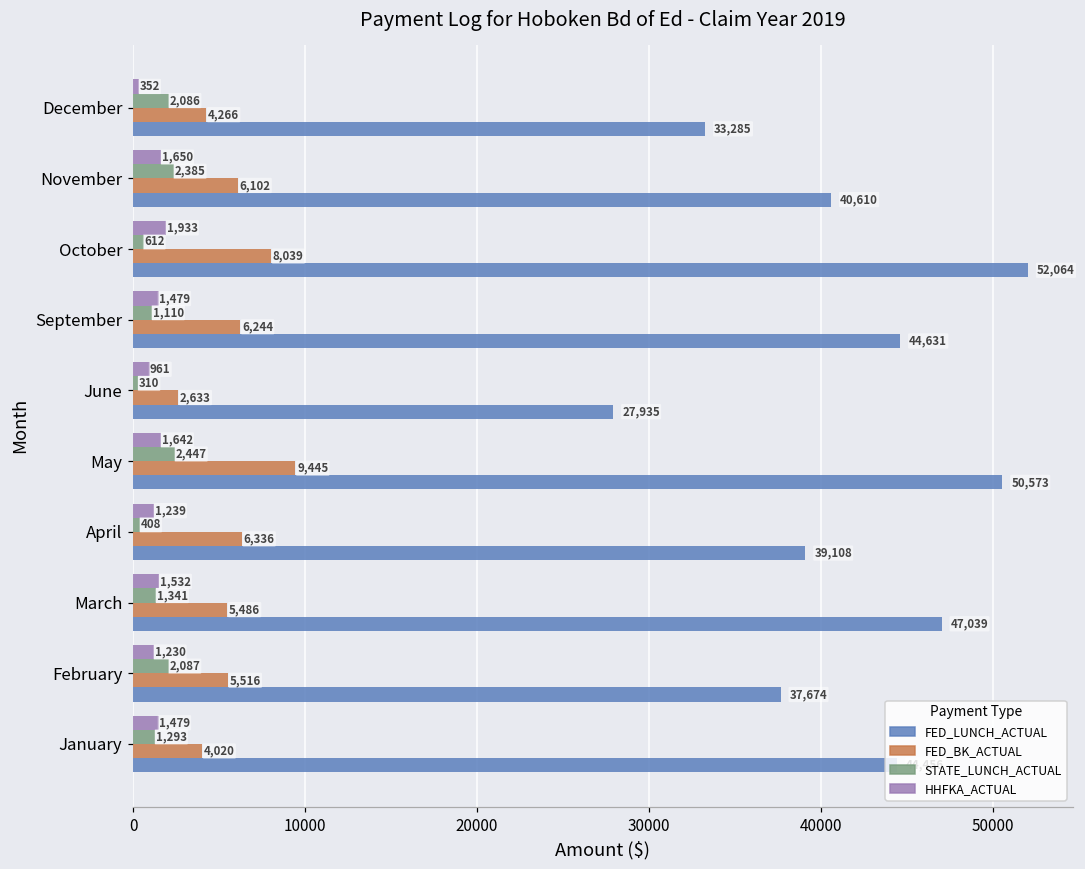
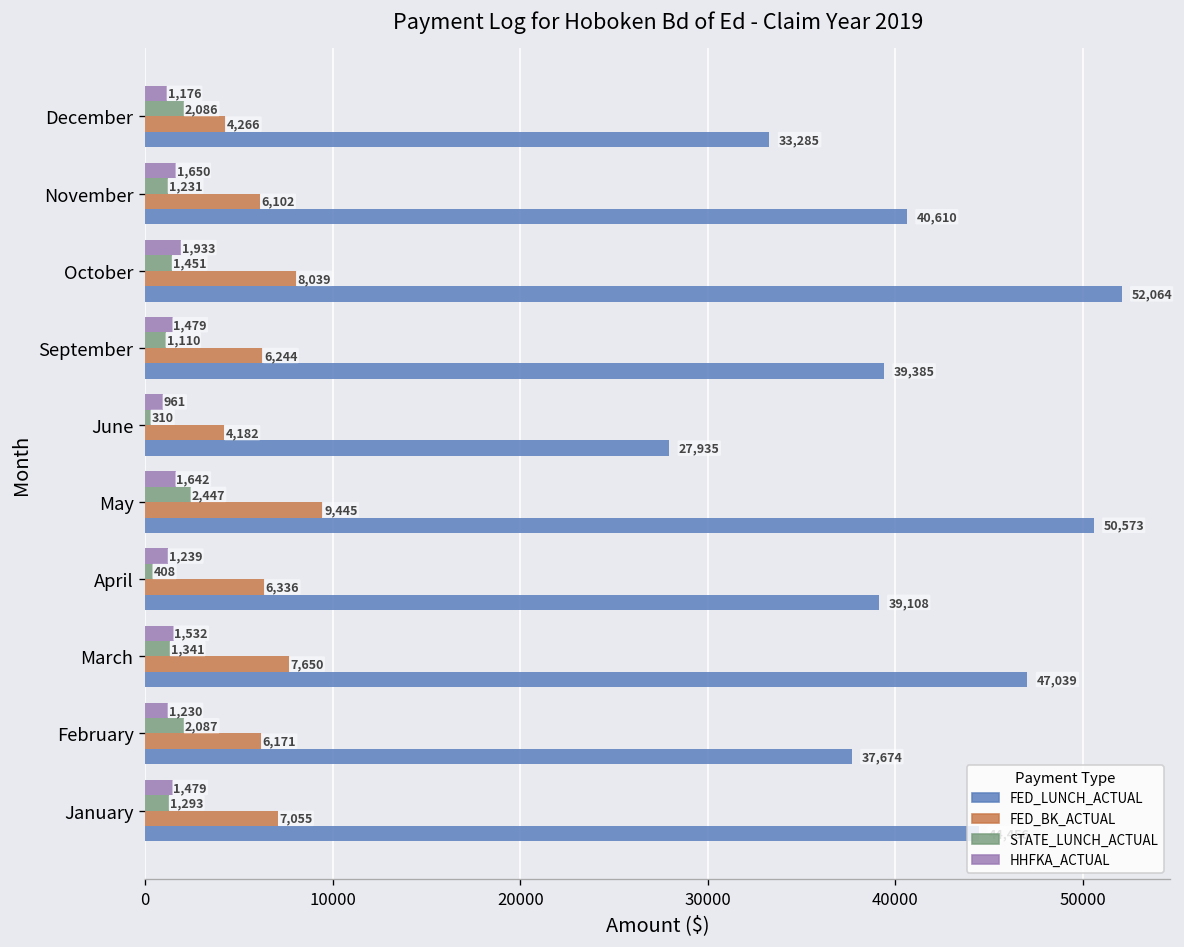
HHFKA_ACTUAL, December: 352 -> 1,176
STATE_LUNCH_ACTUAL, November: 2,385 -> 1,231
STATE_LUNCH_ACTUAL, October: 612 -> 1,451
FED_LUNCH_ACTUAL, September: 44,631 -> 39,385
FED_BK_ACTUAL, June: 2,633 -> 4,182
FED_BK_ACTUAL, March: 5,486 -> 7,650
FED_BK_ACTUAL, February: 5,516 -> 6,171
FED_BK_ACTUAL, January: 4,020 -> 7,055
